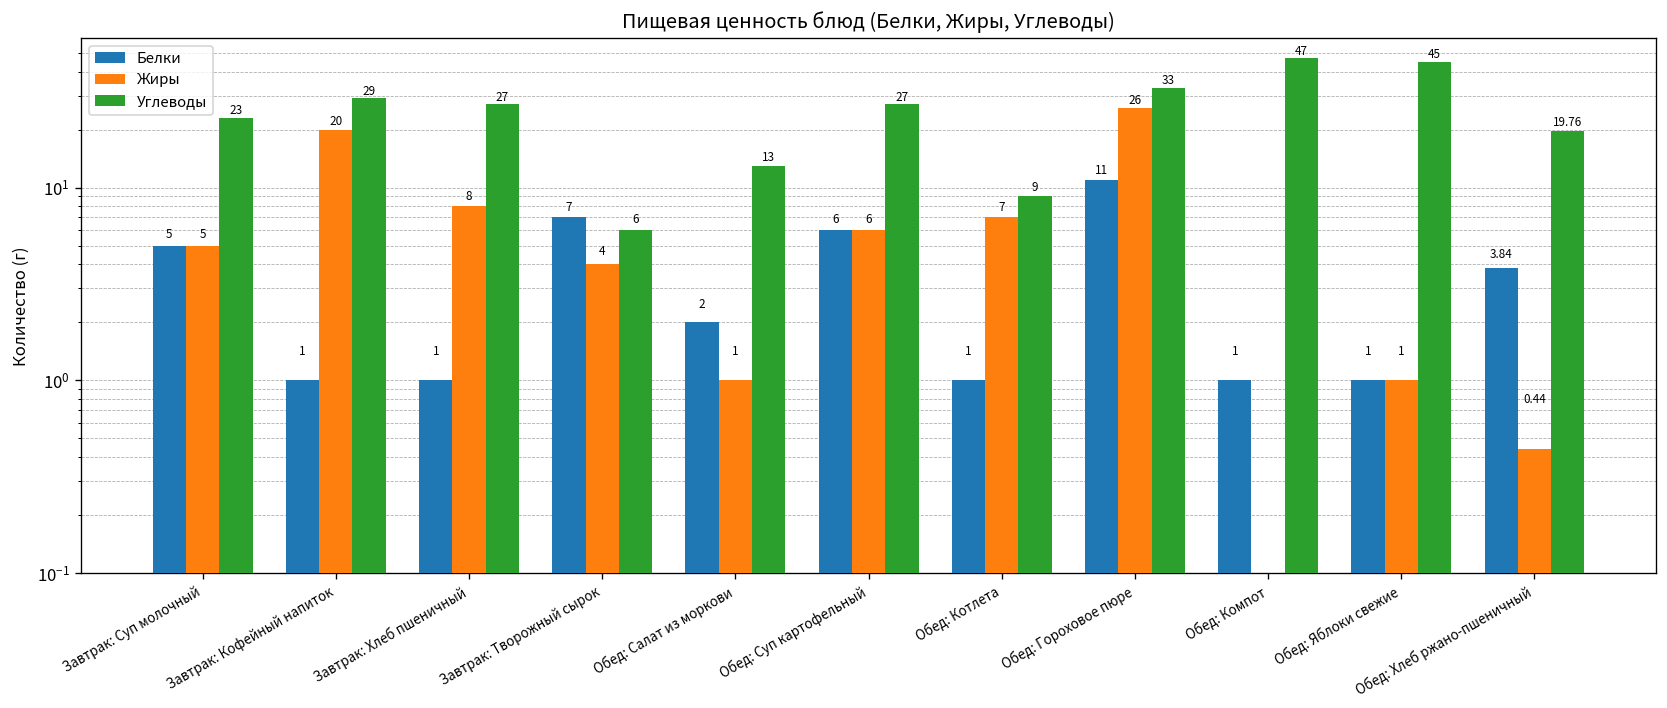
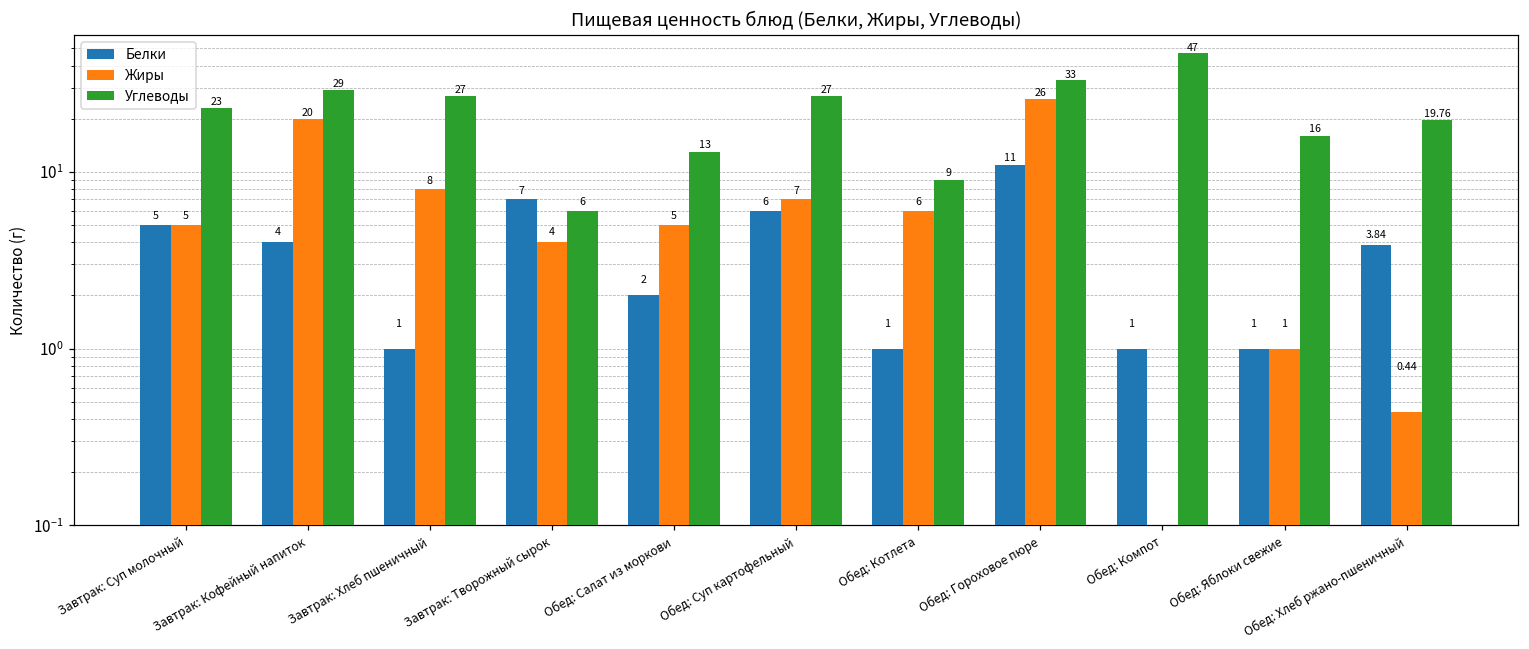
Белки, Завтрак: Кофейный напиток: 1 -> 4
Жиры, Обед: Салат из моркови: 1 -> 5
Жиры, Обед: Суп картофельный: 6 -> 7
Жиры, Обед: Котлета: 7 -> 6
Углеводы, Обед: Яблоки свежие: 45 -> 16
